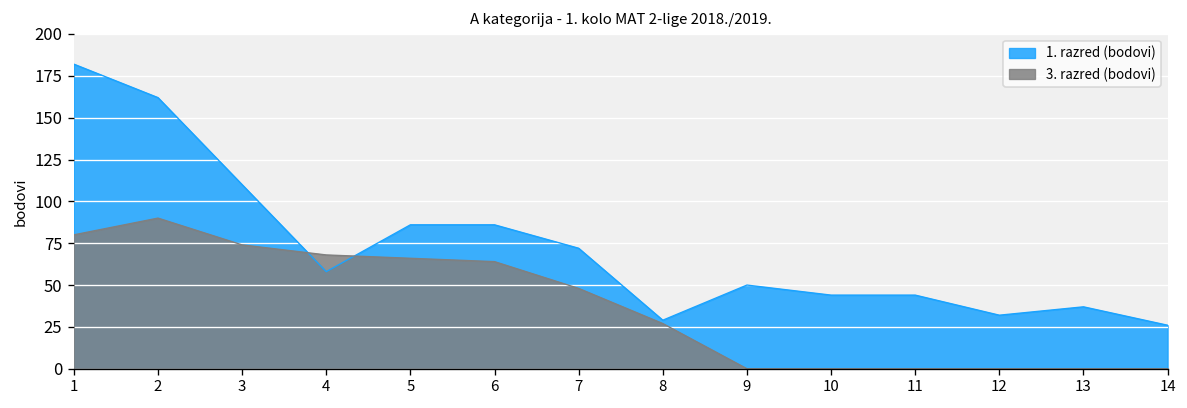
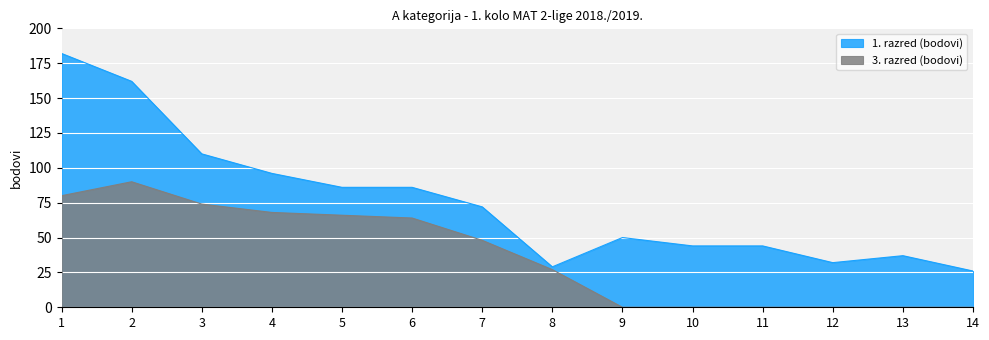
1. razred (bodovi), 4: 58 -> 96
